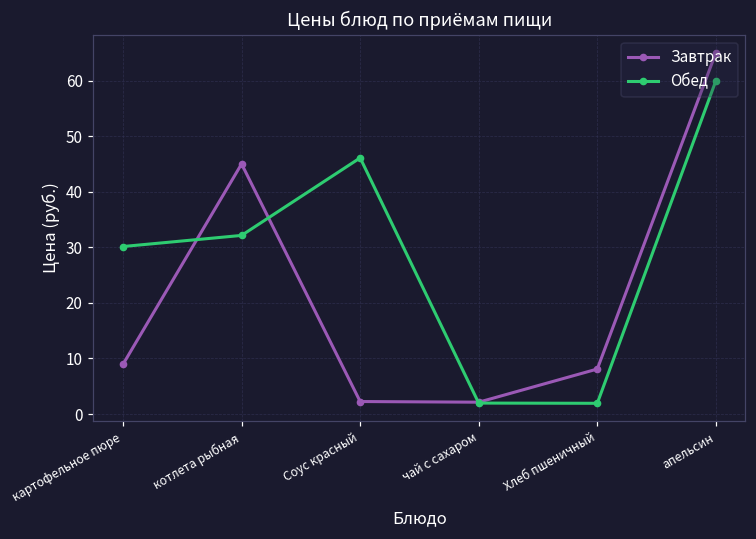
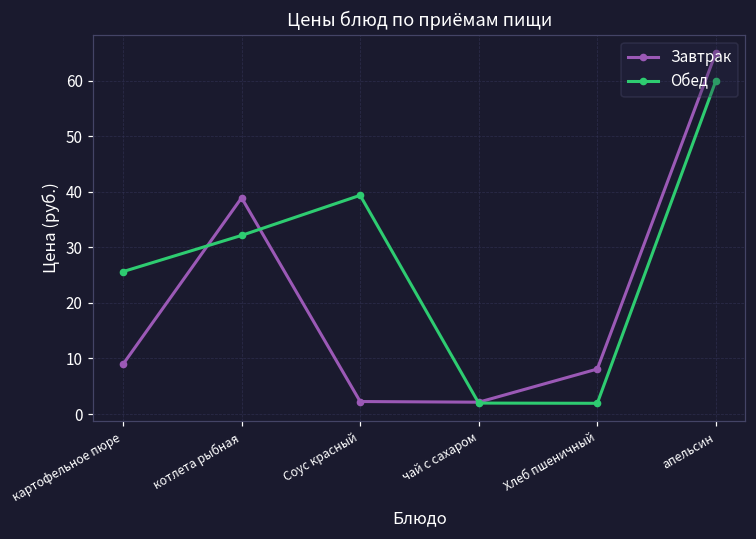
Обед, картофельное пюре: 30 -> 26
Завтрак, котлета рыбная: 45 -> 39
Обед, Соус красный: 46 -> 39
